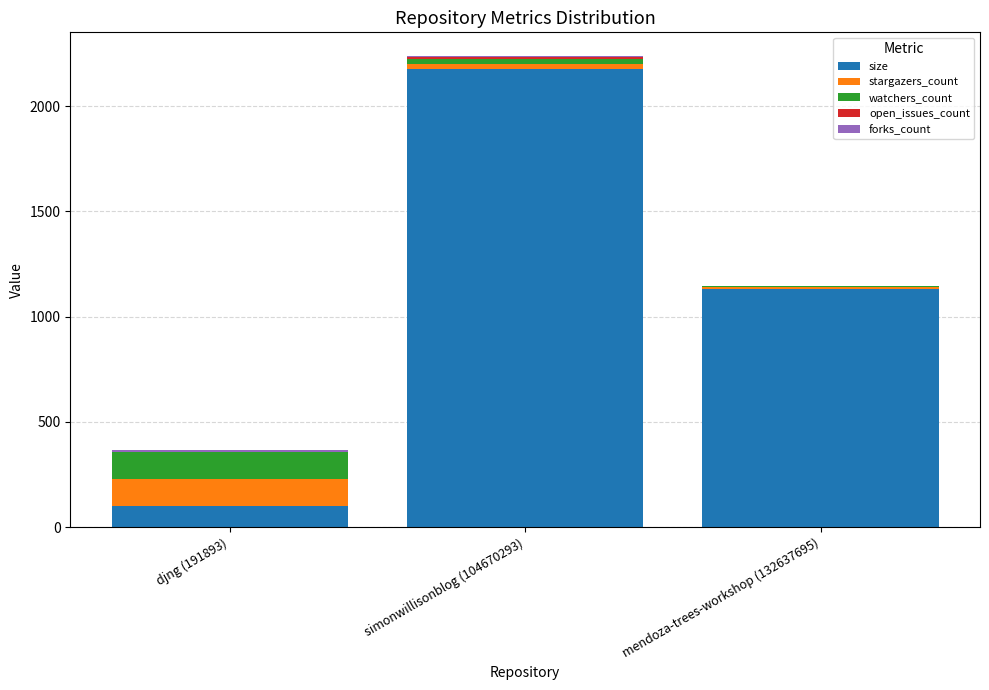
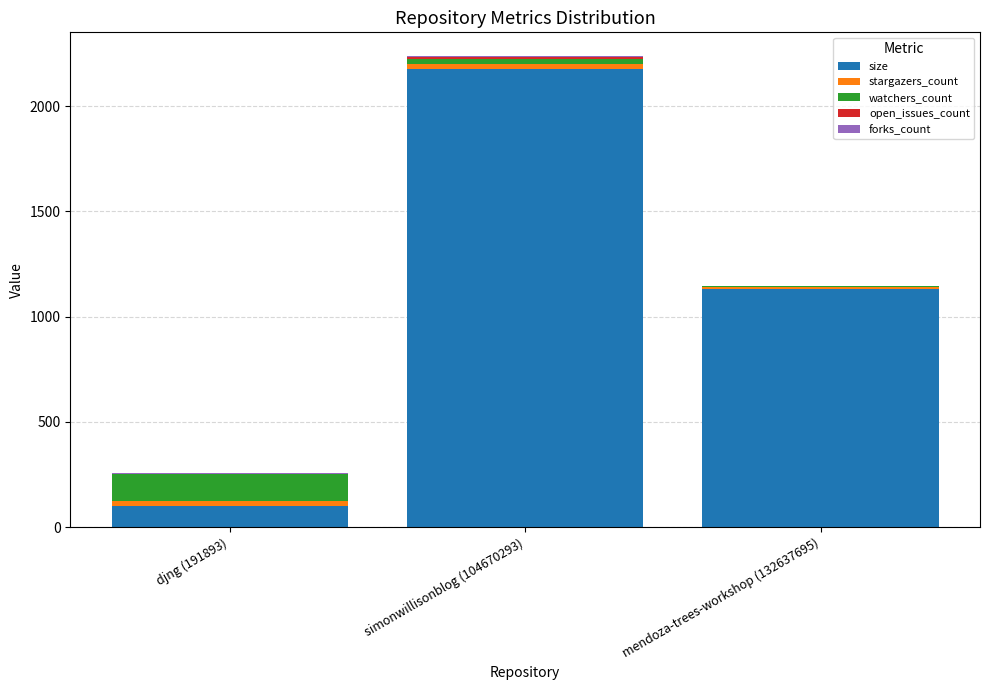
stargazers_count, djng (191893): 130 -> 20
